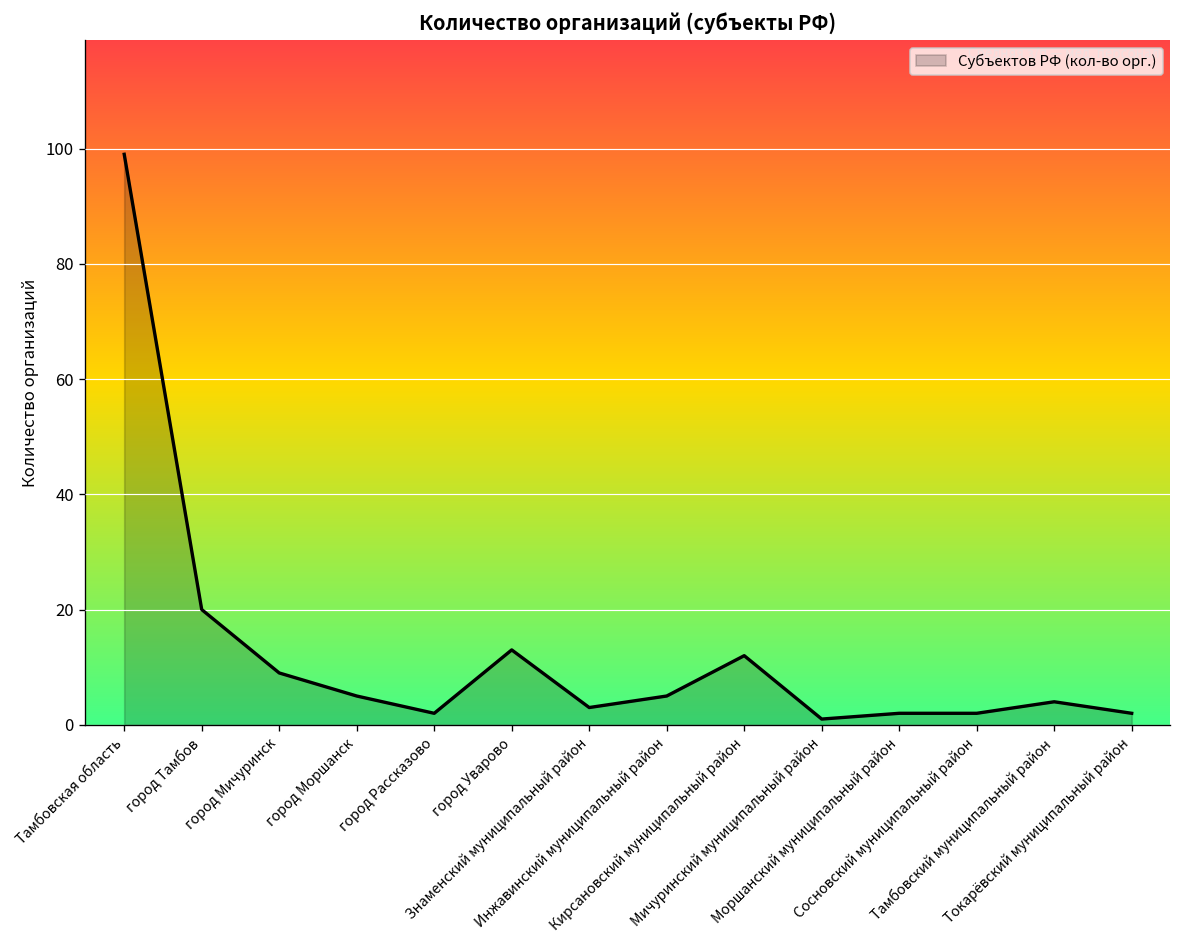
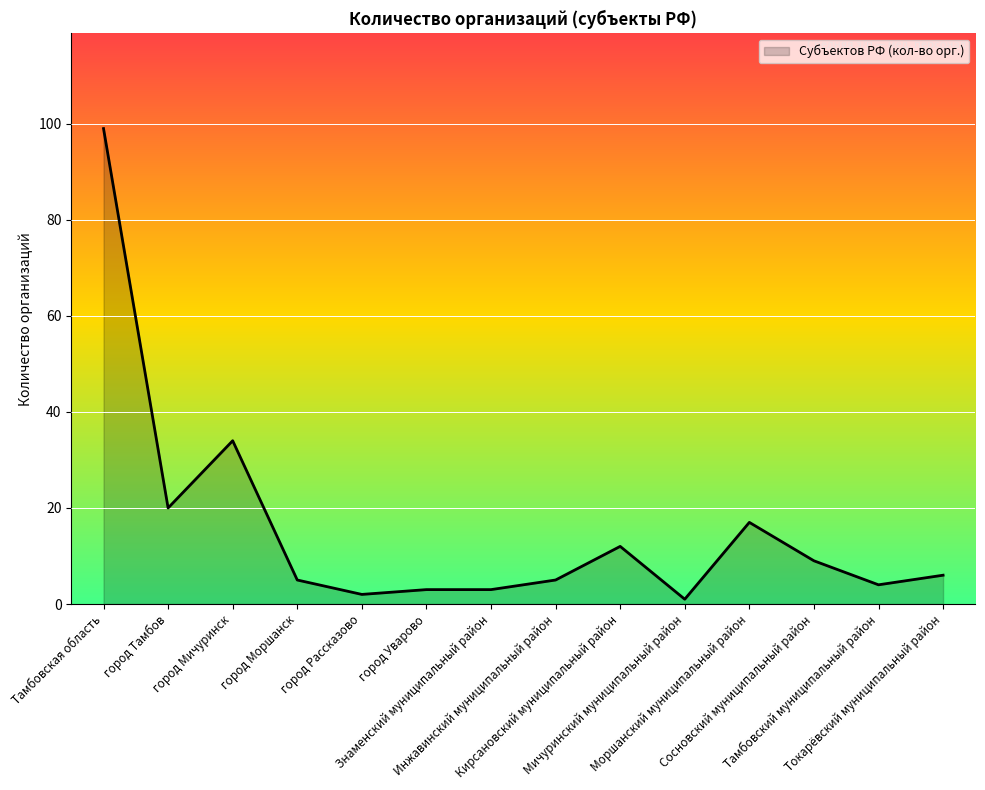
город Мичуринск: 9 -> 34
город Уварово: 13 -> 3
Моршанский муниципальный район: 2 -> 17
Сосновский муниципальный район: 2 -> 9
Токарёвский муниципальный район: 2 -> 6
